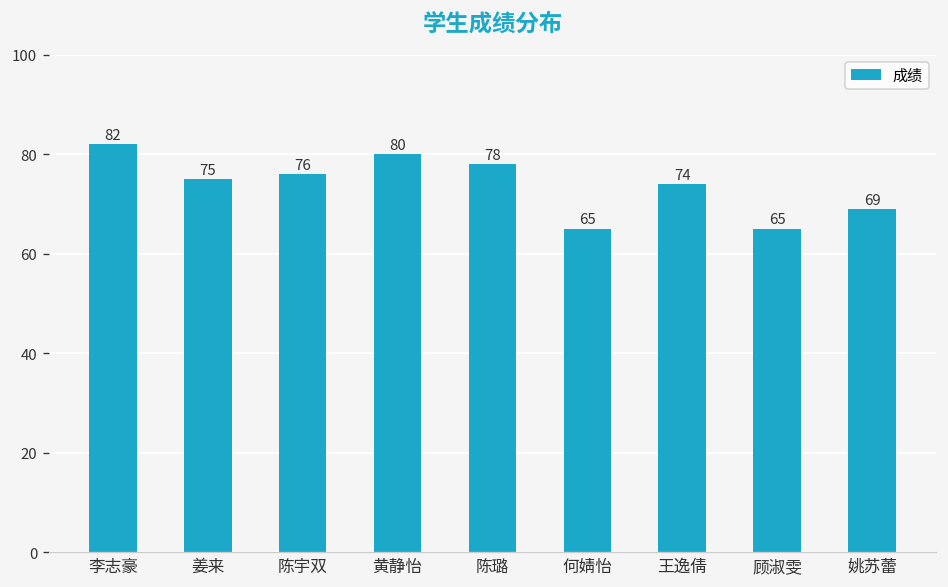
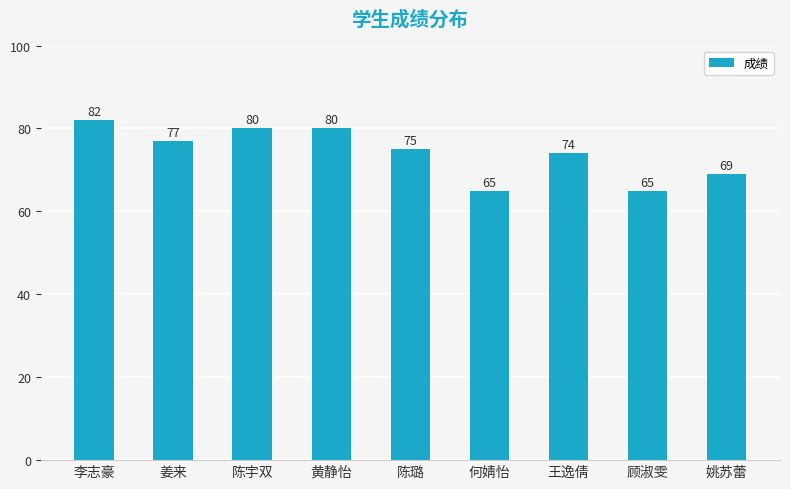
姜来: 75 -> 77
陈宇双: 76 -> 80
陈璐: 78 -> 75
